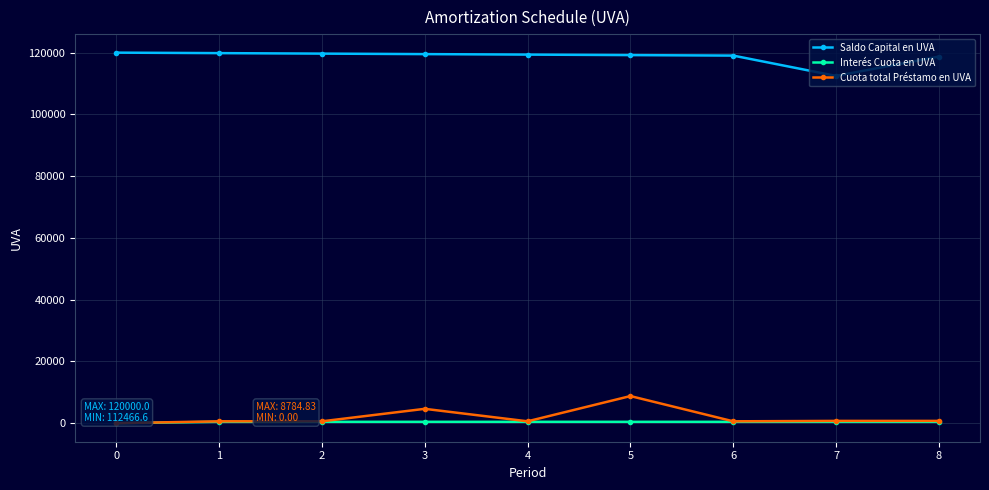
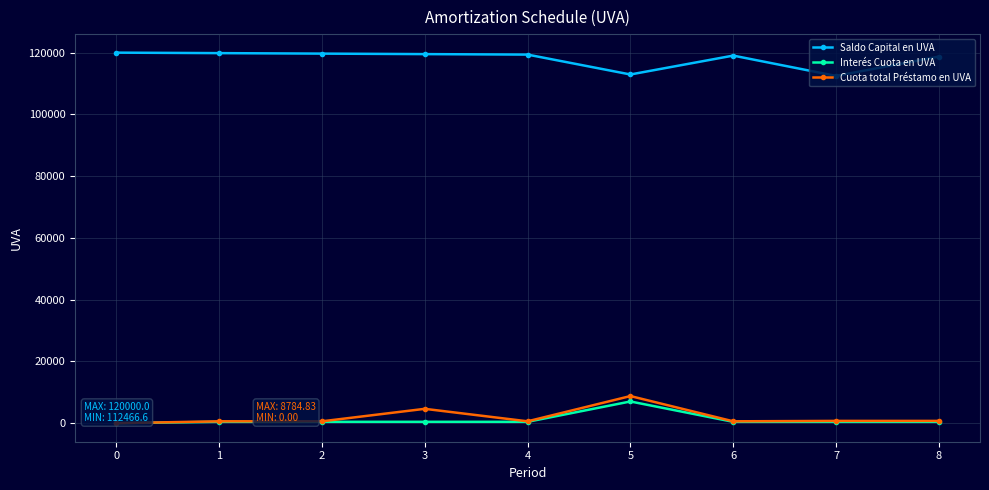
Saldo Capital en UVA, 5: 119000 -> 113000
Interés Cuota en UVA, 5: 0 -> 7000
